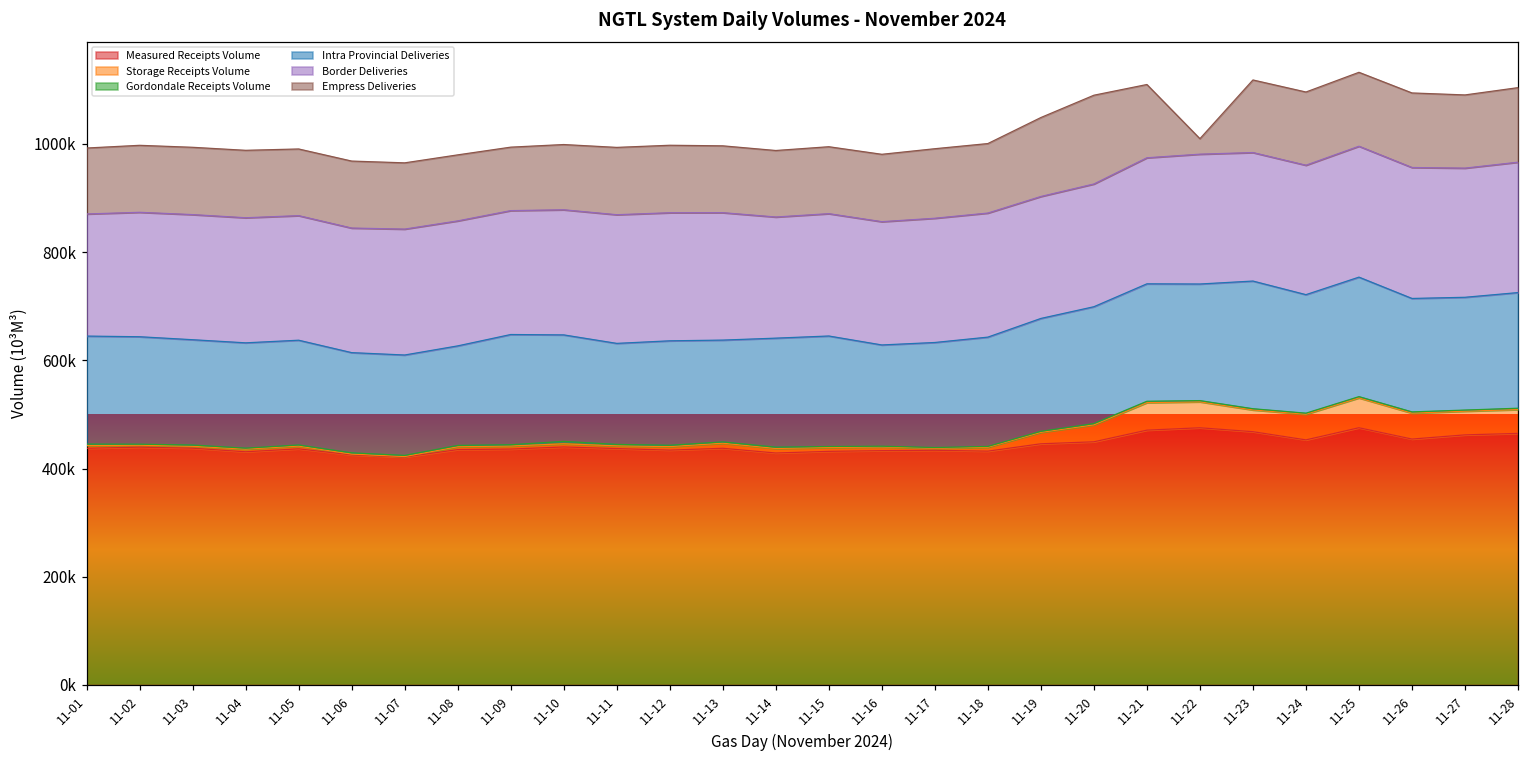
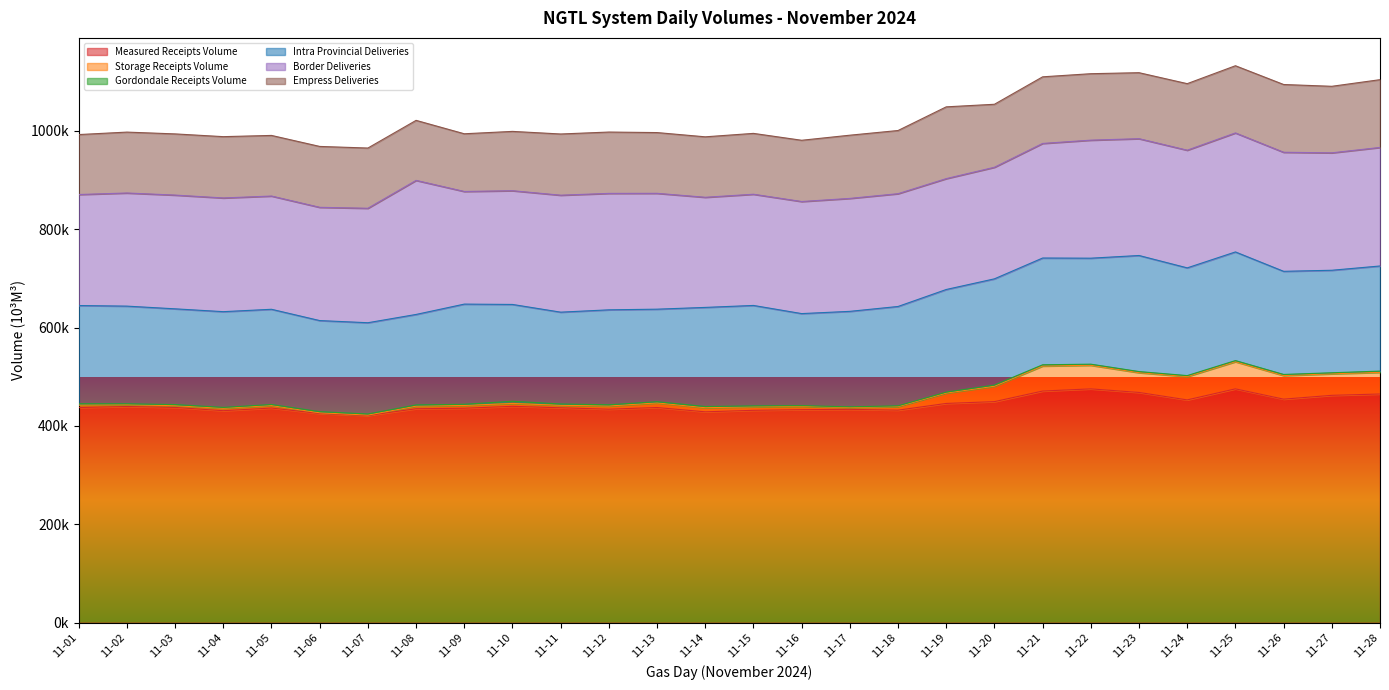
Border Deliveries, 11-08: 230000 -> 270000
Empress Deliveries, 11-20: 160000 -> 130000
Empress Deliveries, 11-22: 30000 -> 140000
